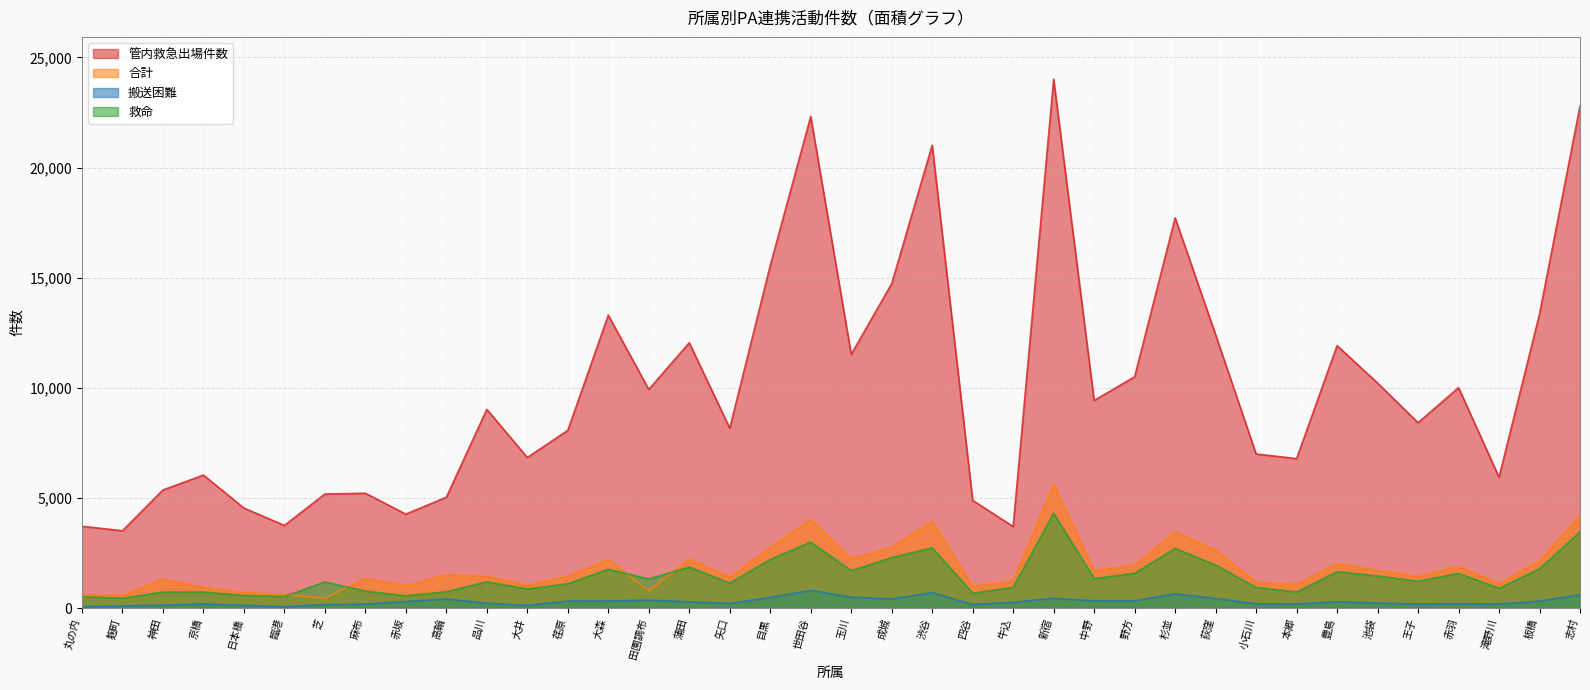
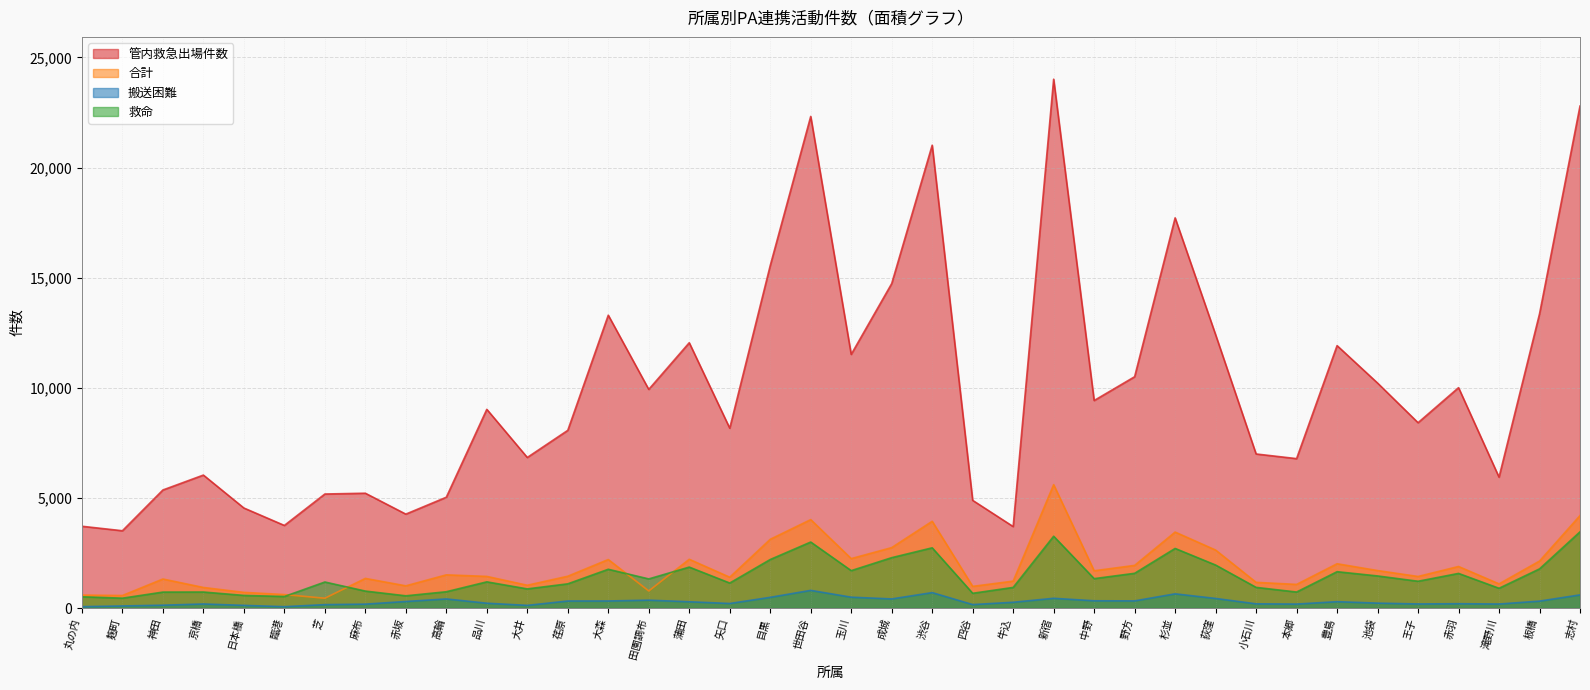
合計, 目黒: 2,700 -> 3,100
救命, 新宿: 4,300 -> 3,300
